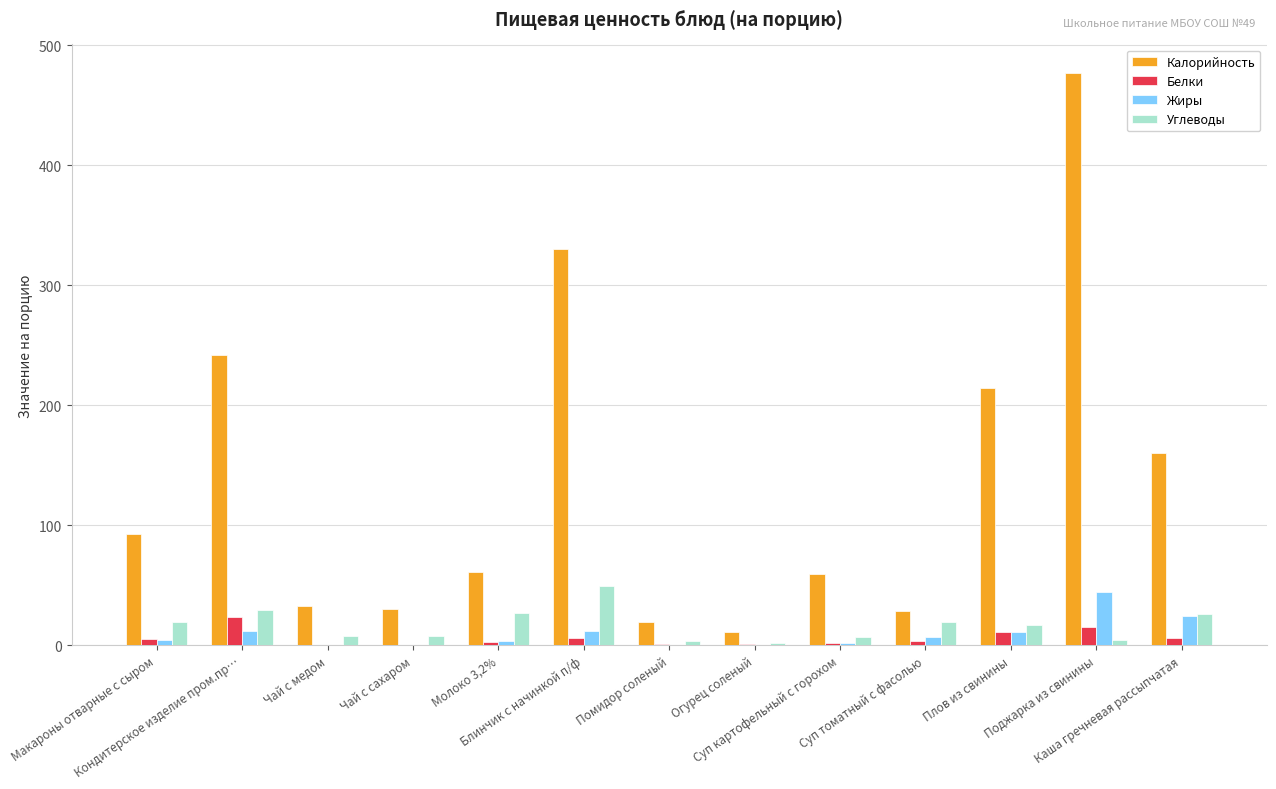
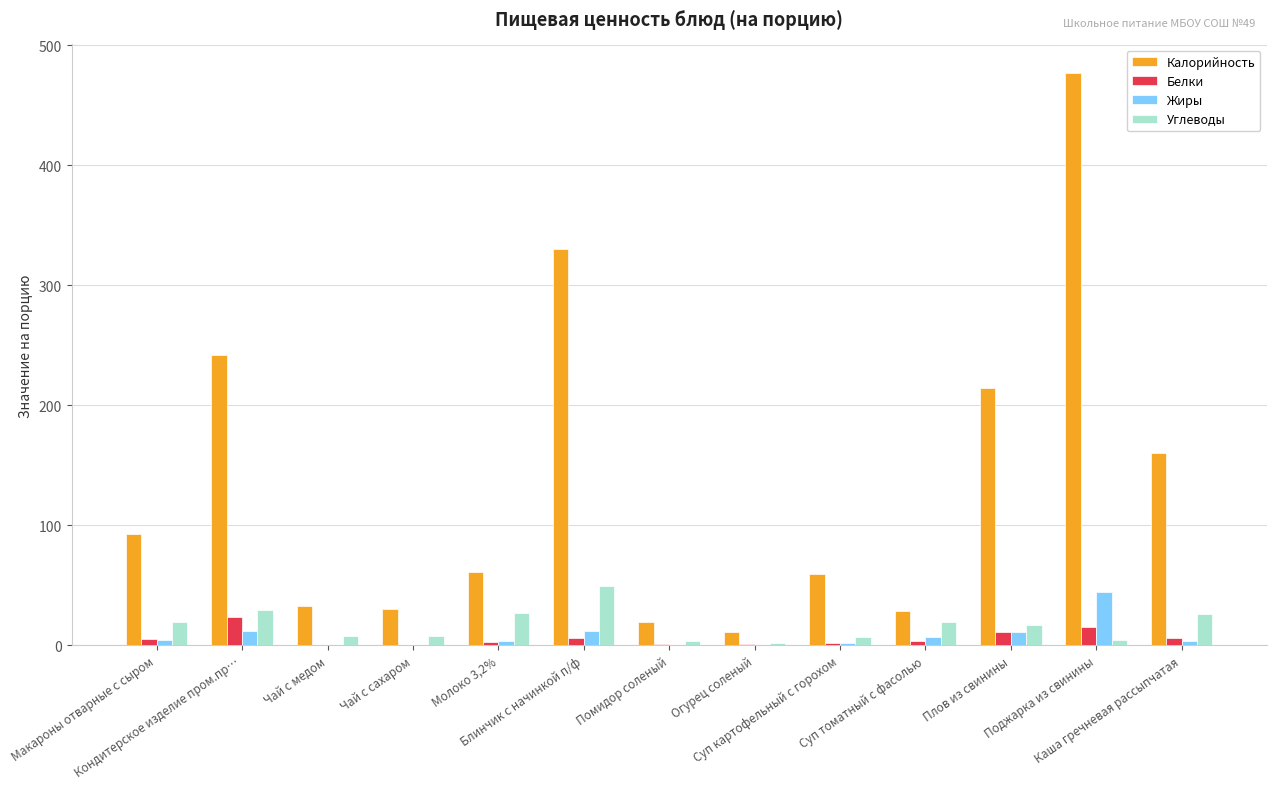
Жиры, Каша гречневая рассыпчатая: 25 -> 4
